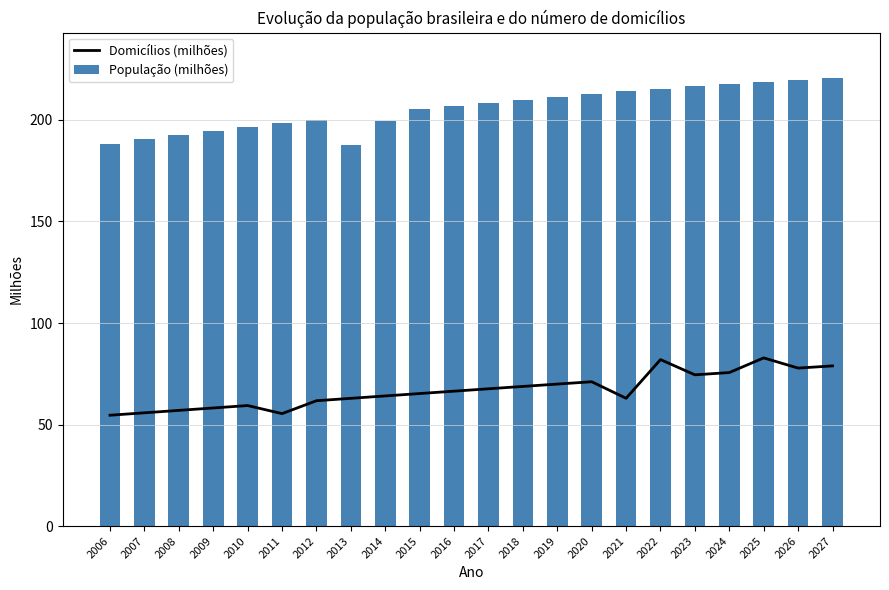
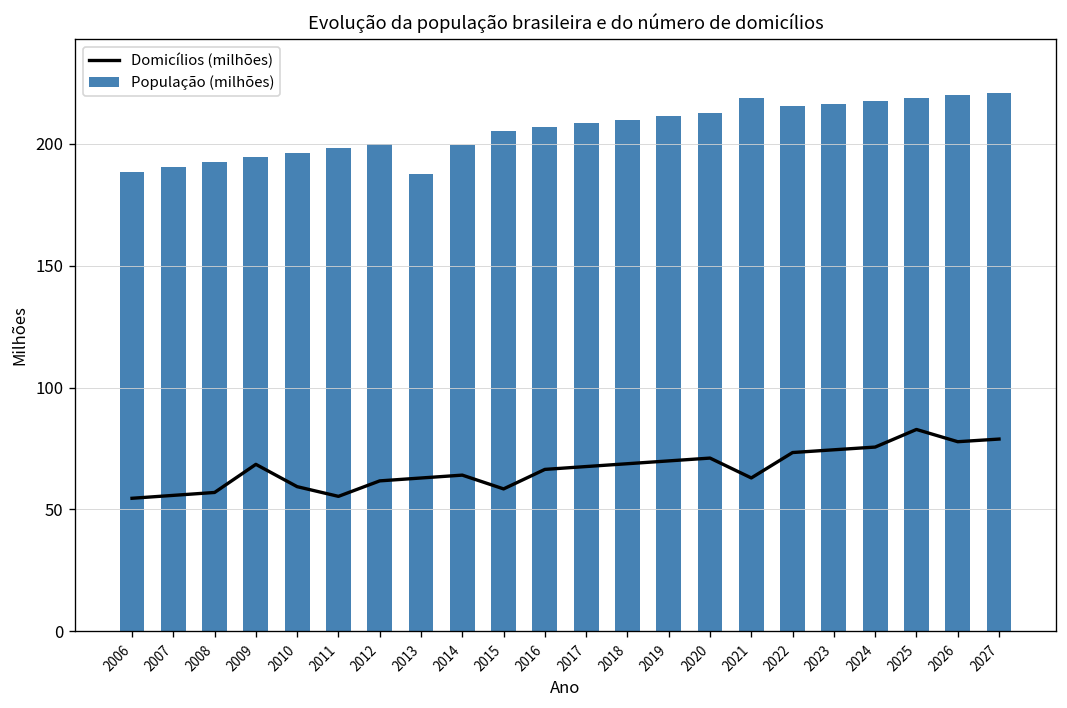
Domicílios (milhões), 2009: 58 -> 69
Domicílios (milhões), 2015: 65 -> 58
População (milhões), 2021: 214 -> 219
Domicílios (milhões), 2022: 82 -> 73
